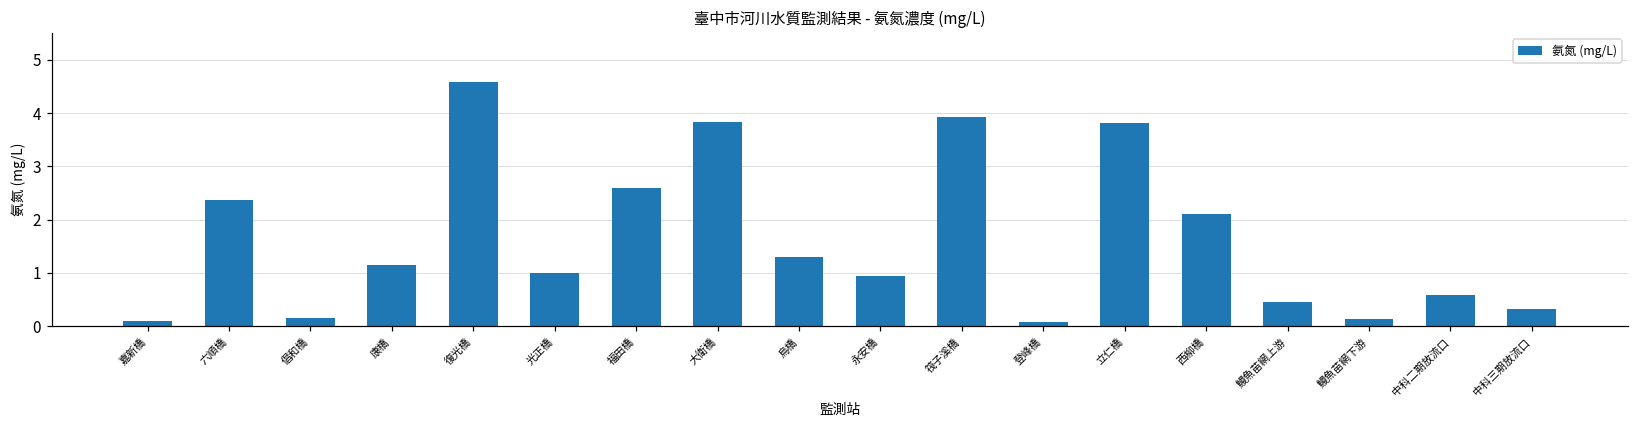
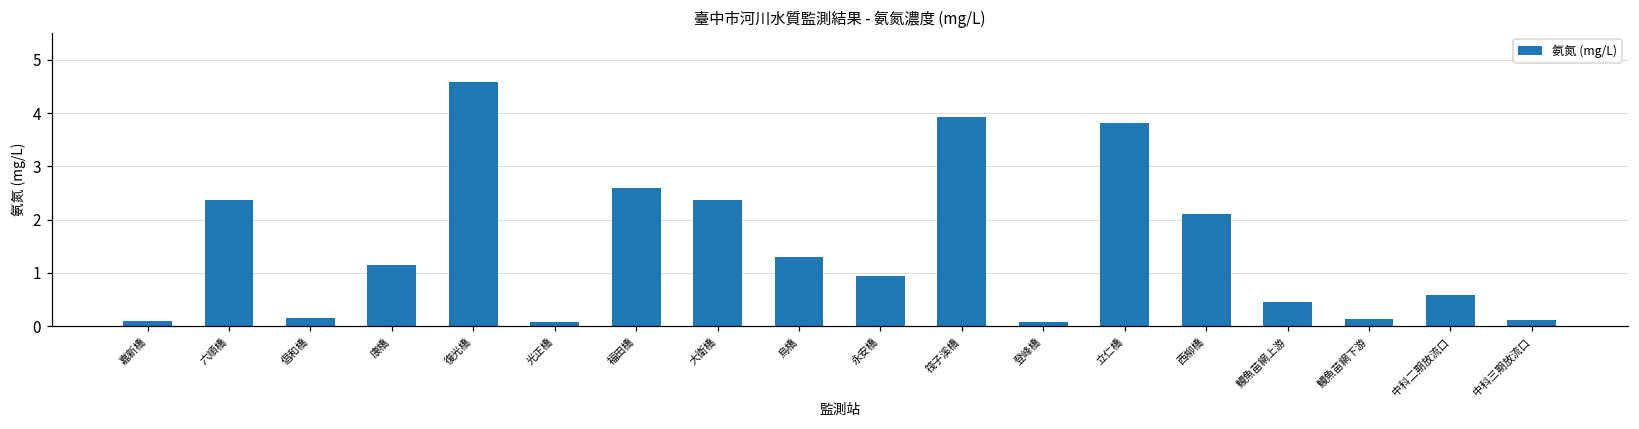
光正橋: 1.0 -> 0.1
大衛橋: 3.8 -> 2.4
中科三期放流口: 0.3 -> 0.1
